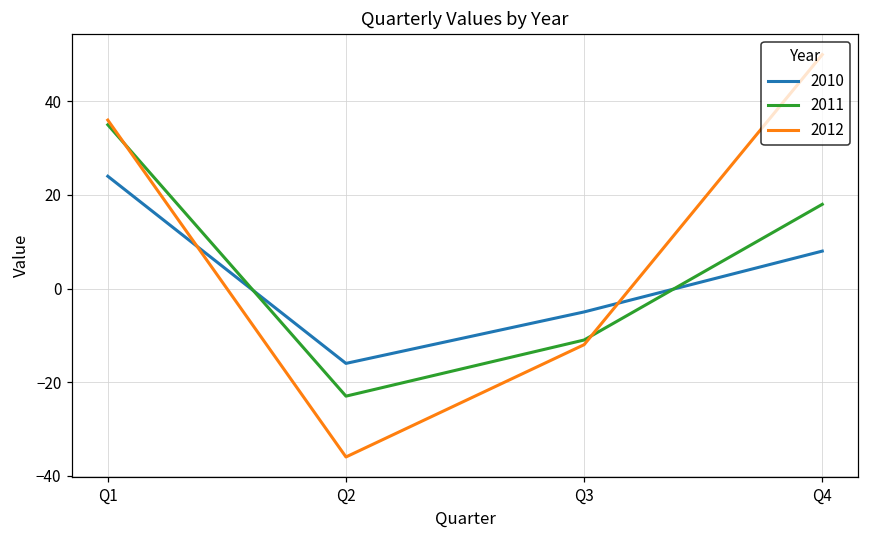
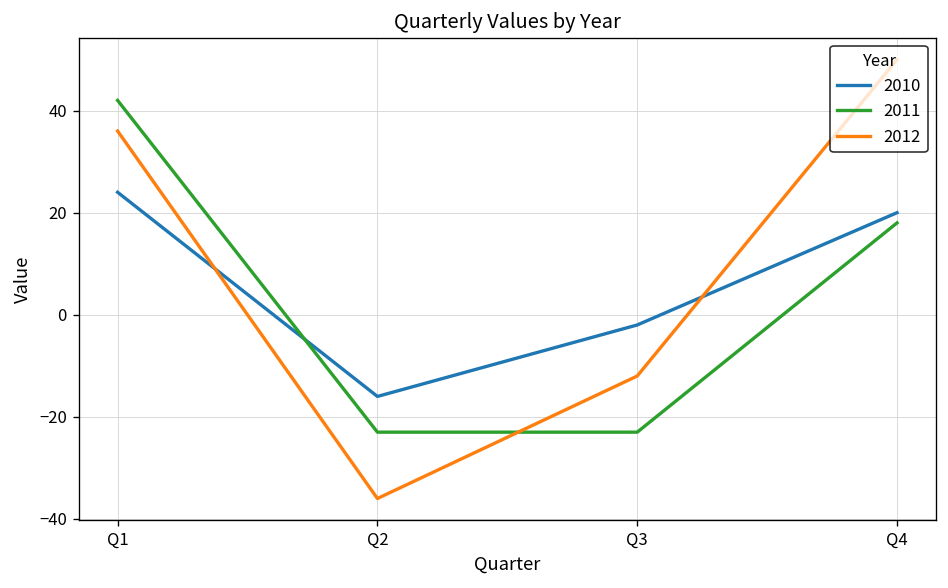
2011, Q1: 35 -> 42
2010, Q3: -5 -> -2
2011, Q3: -11 -> -23
2010, Q4: 8 -> 20
